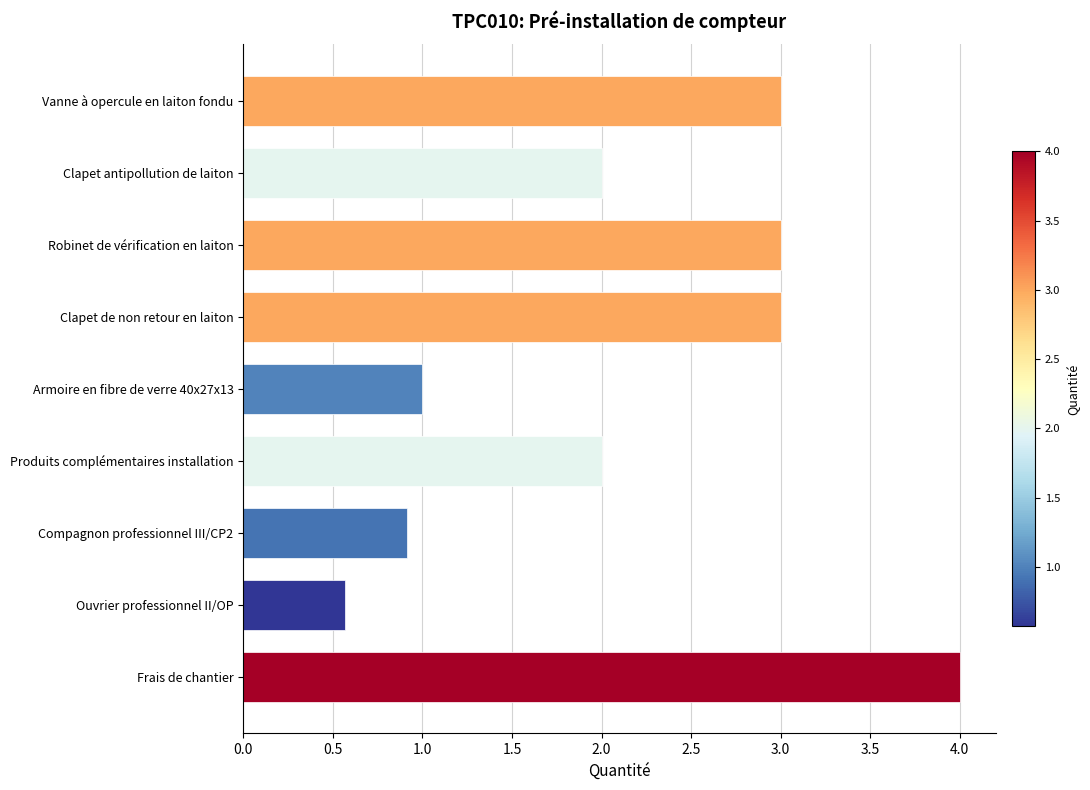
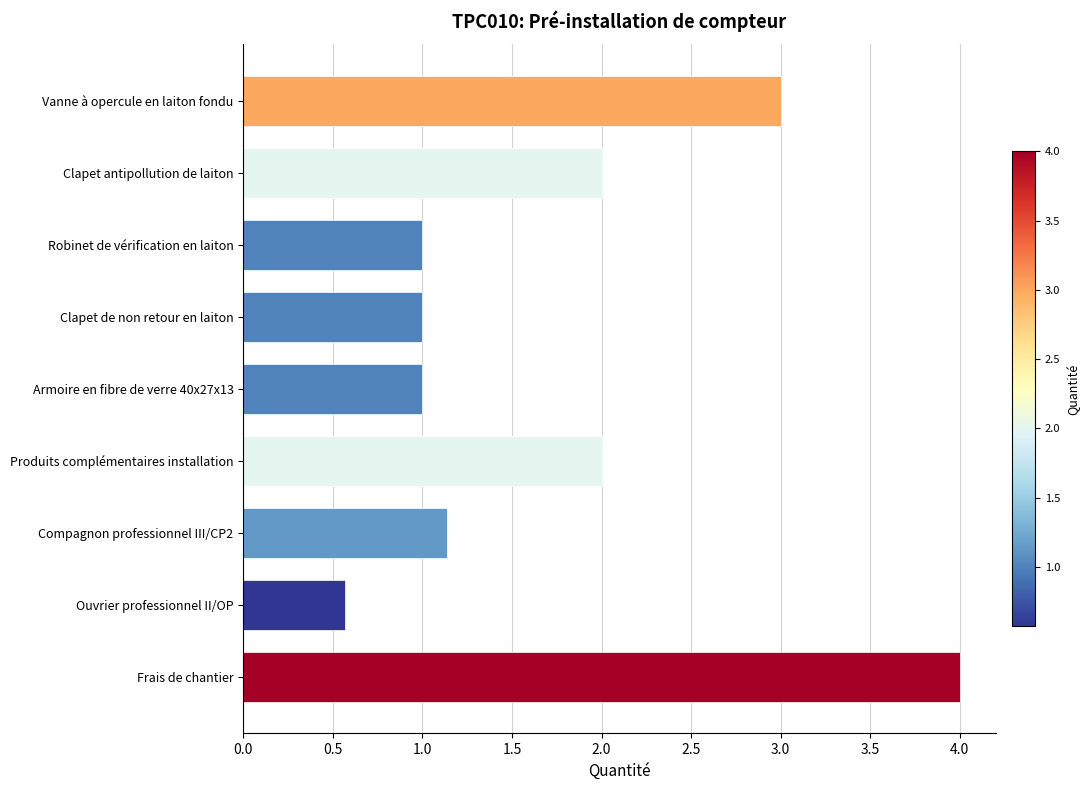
Robinet de vérification en laiton: 3 -> 1
Clapet de non retour en laiton: 3 -> 1
Compagnon professionnel III/CP2: 0.92 -> 1.14
